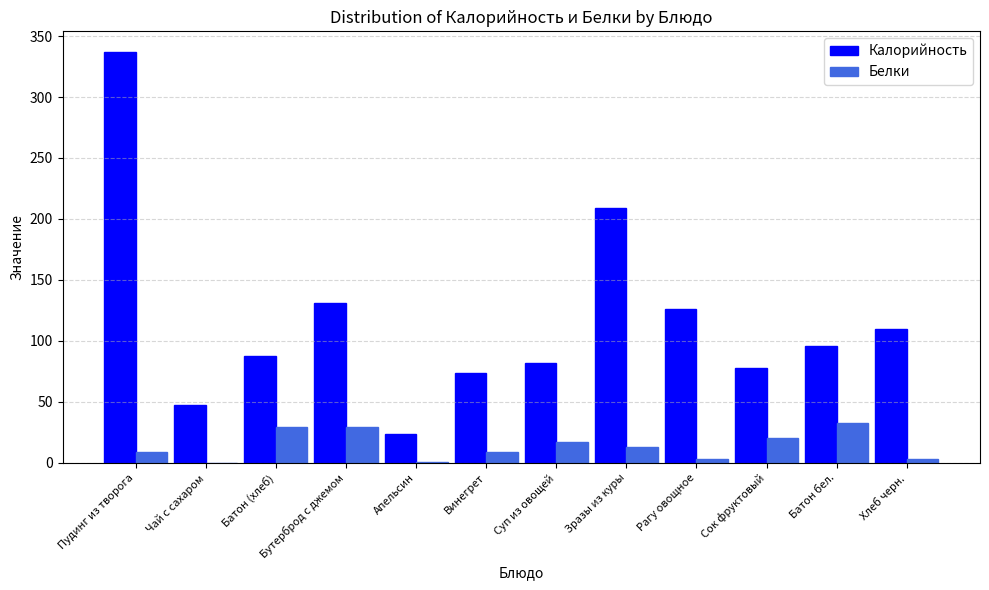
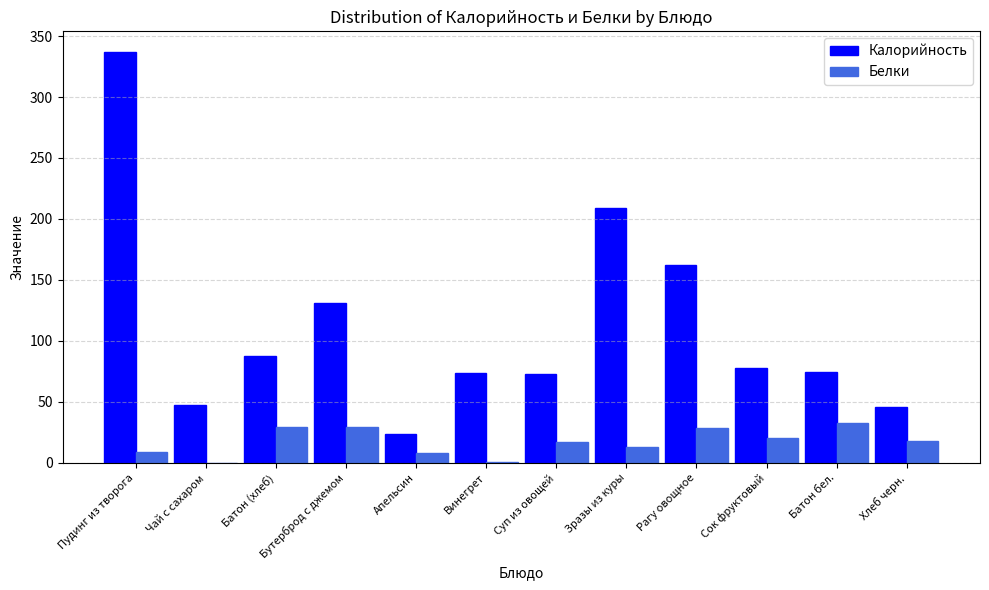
Белки, Апельсин: 1 -> 8
Белки, Винегрет: 9 -> 1
Калорийность, Суп из овощей: 82 -> 72
Калорийность, Рагу овощное: 126 -> 162
Белки, Рагу овощное: 3 -> 29
Калорийность, Батон бел.: 96 -> 75
Калорийность, Хлеб черн.: 110 -> 46
Белки, Хлеб черн.: 3 -> 18
